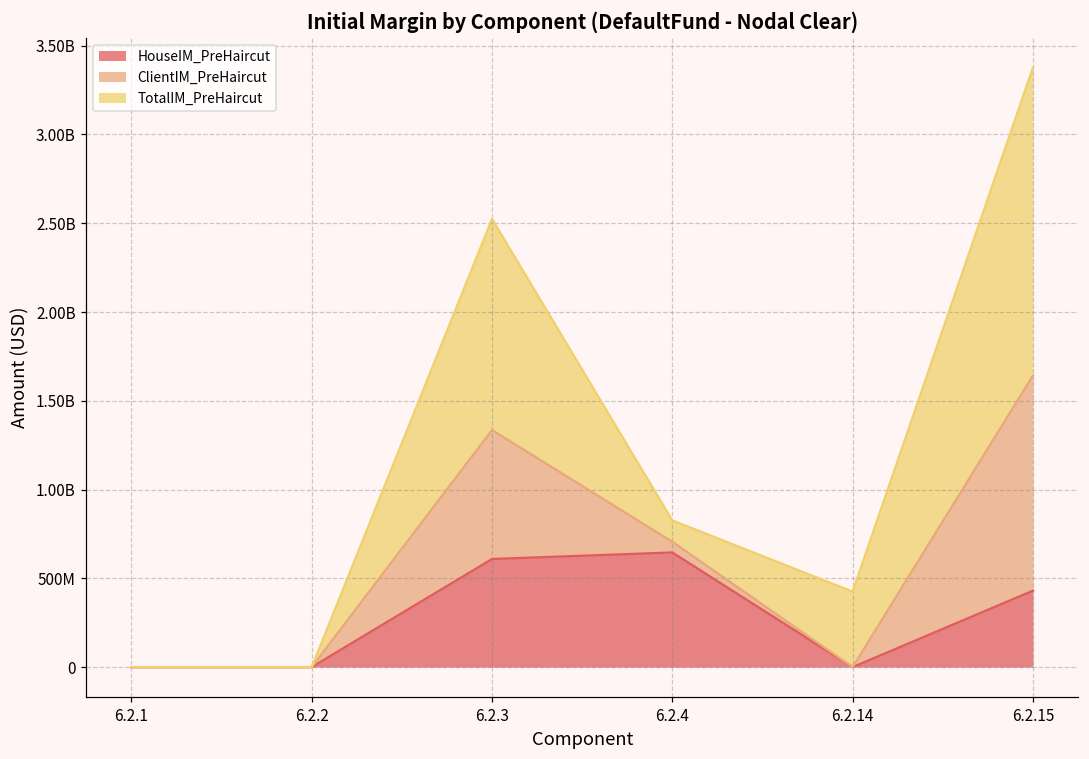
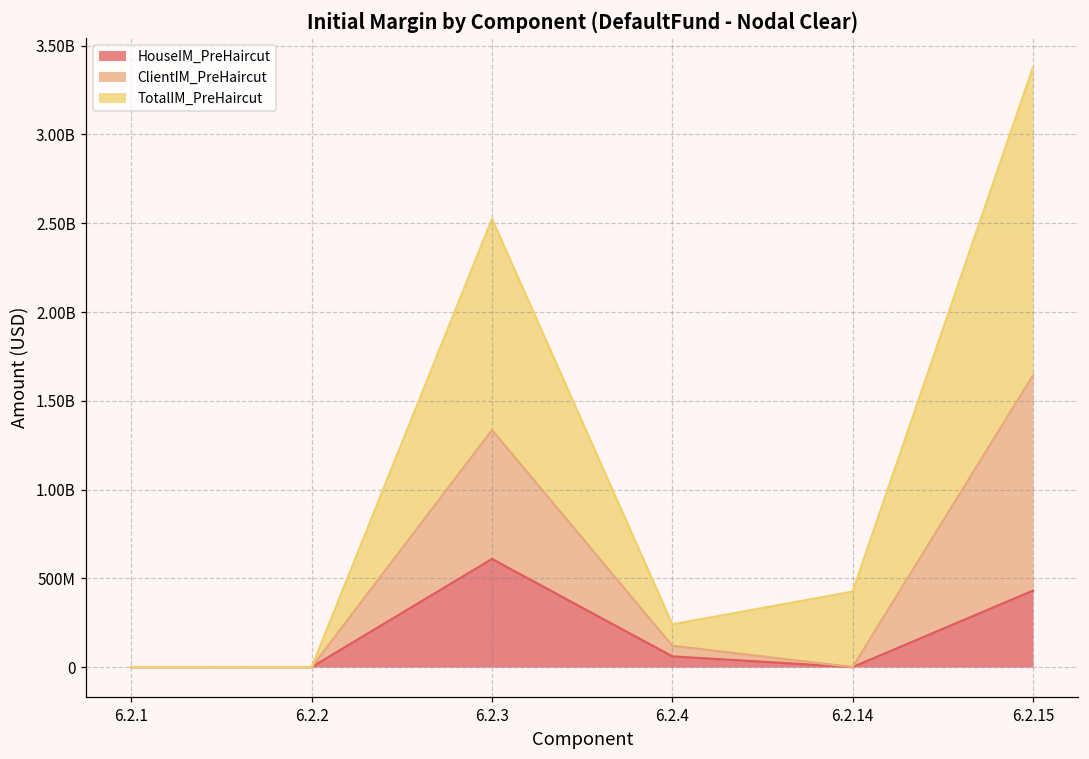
HouseIM_PreHaircut, 6.2.4: 650000000 -> 60000000
